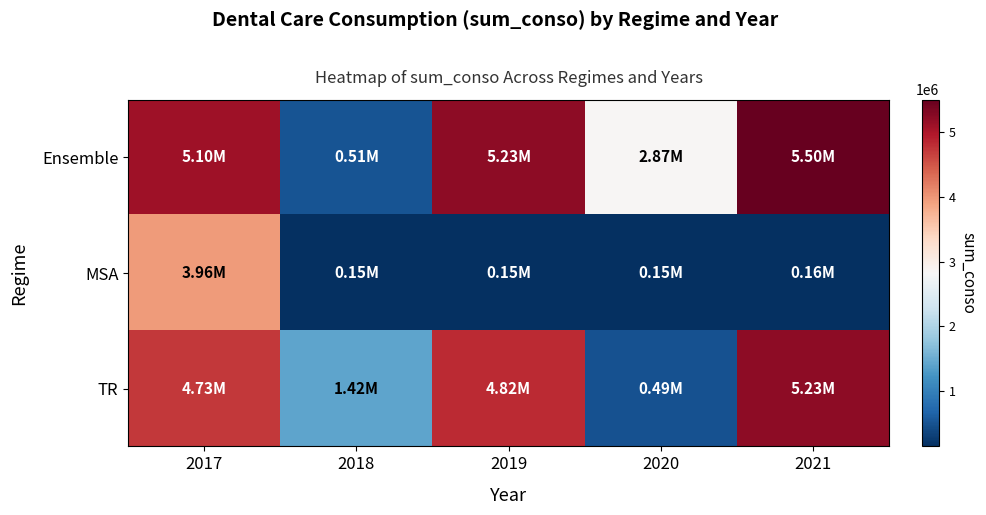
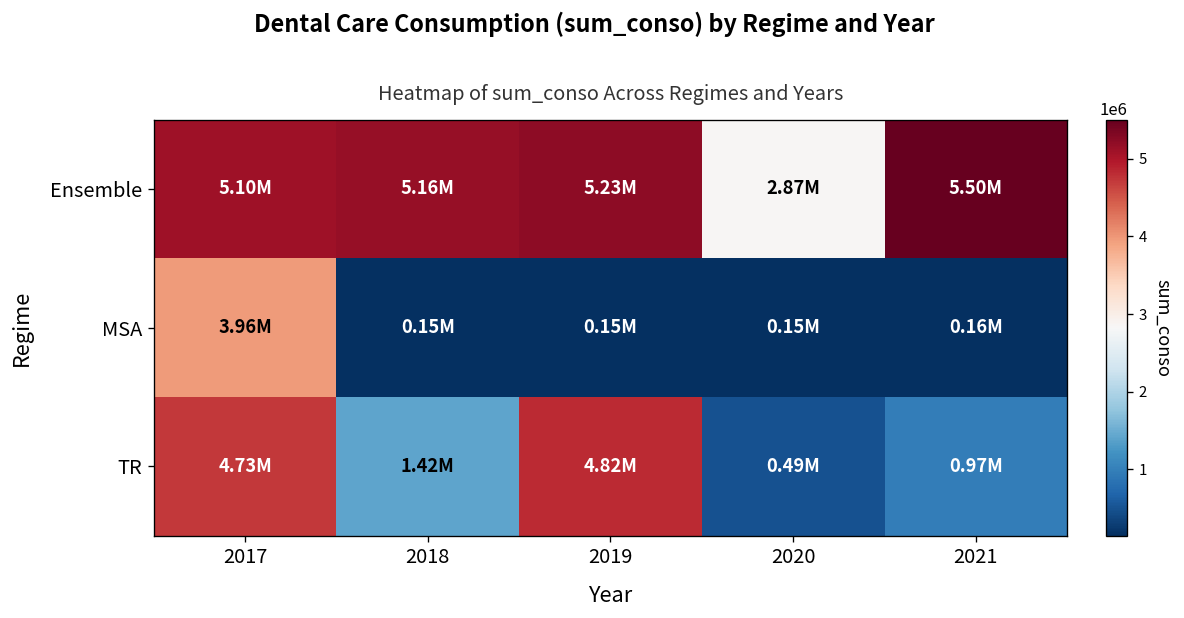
Ensemble, 2018: 0.51M -> 5.16M
TR, 2021: 5.23M -> 0.97M
